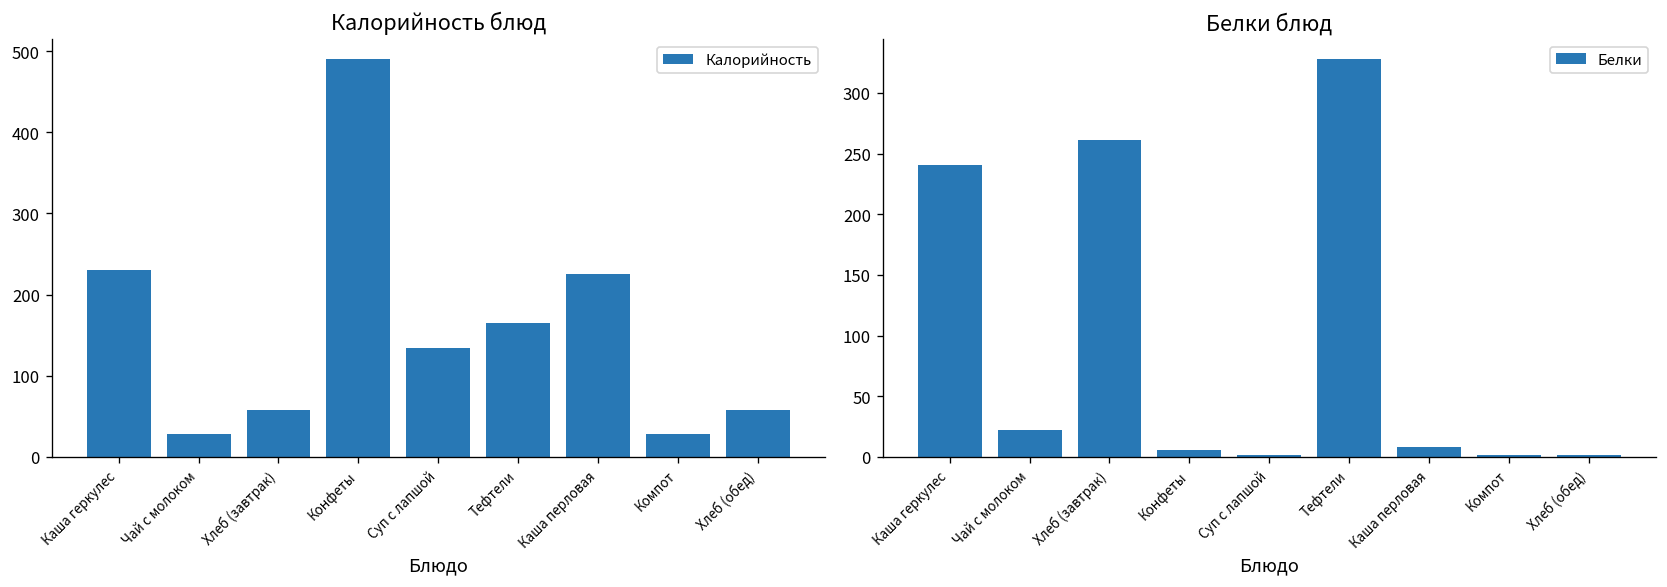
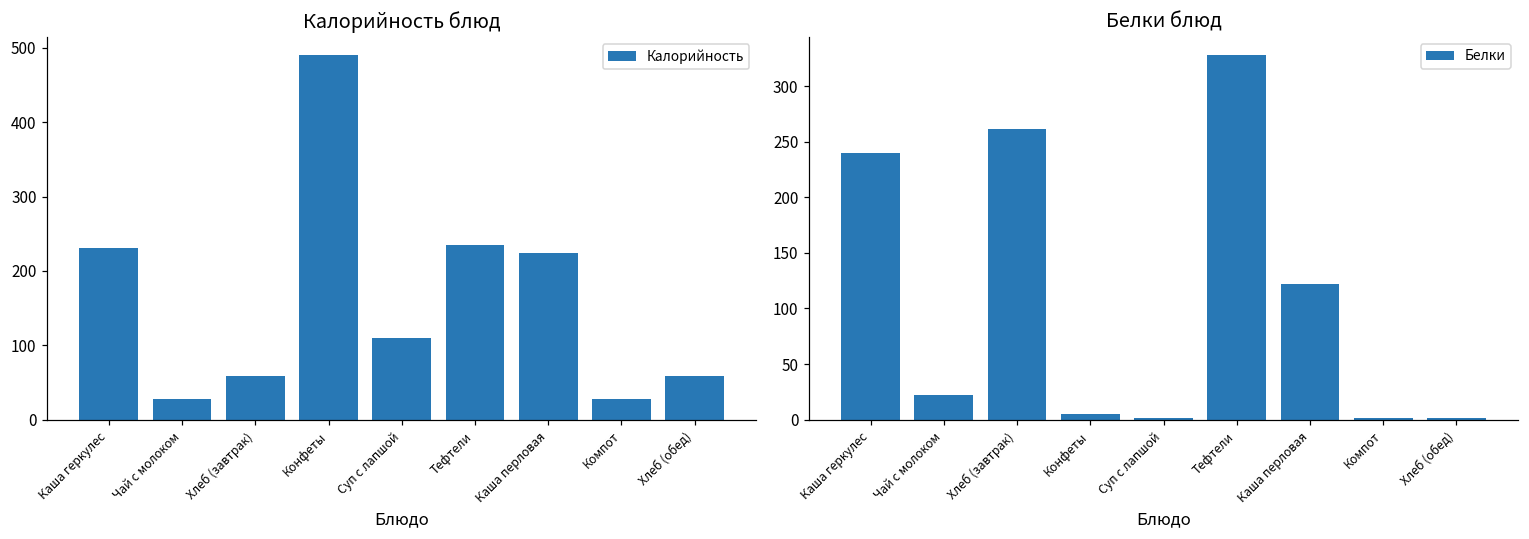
Калорийность блюд, Суп с лапшой: 130 -> 110
Калорийность блюд, Тефтели: 170 -> 230
Белки блюд, Каша перловая: 8 -> 122
